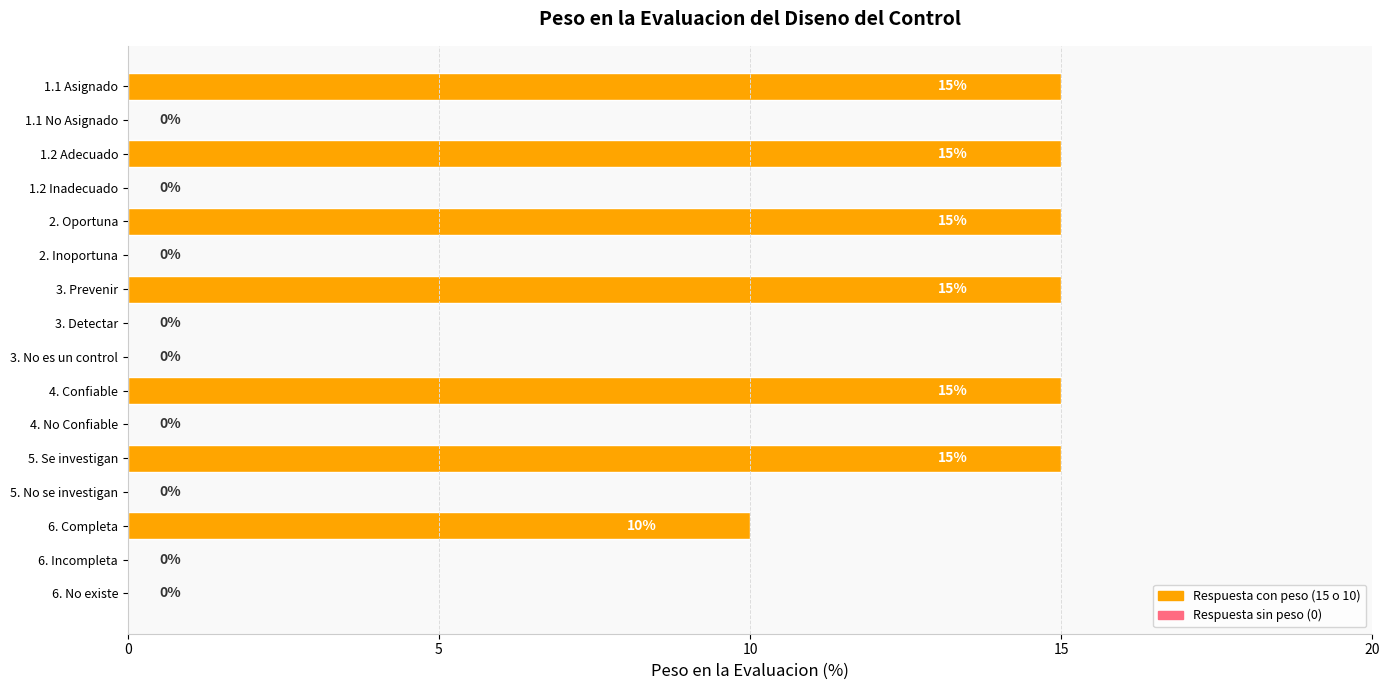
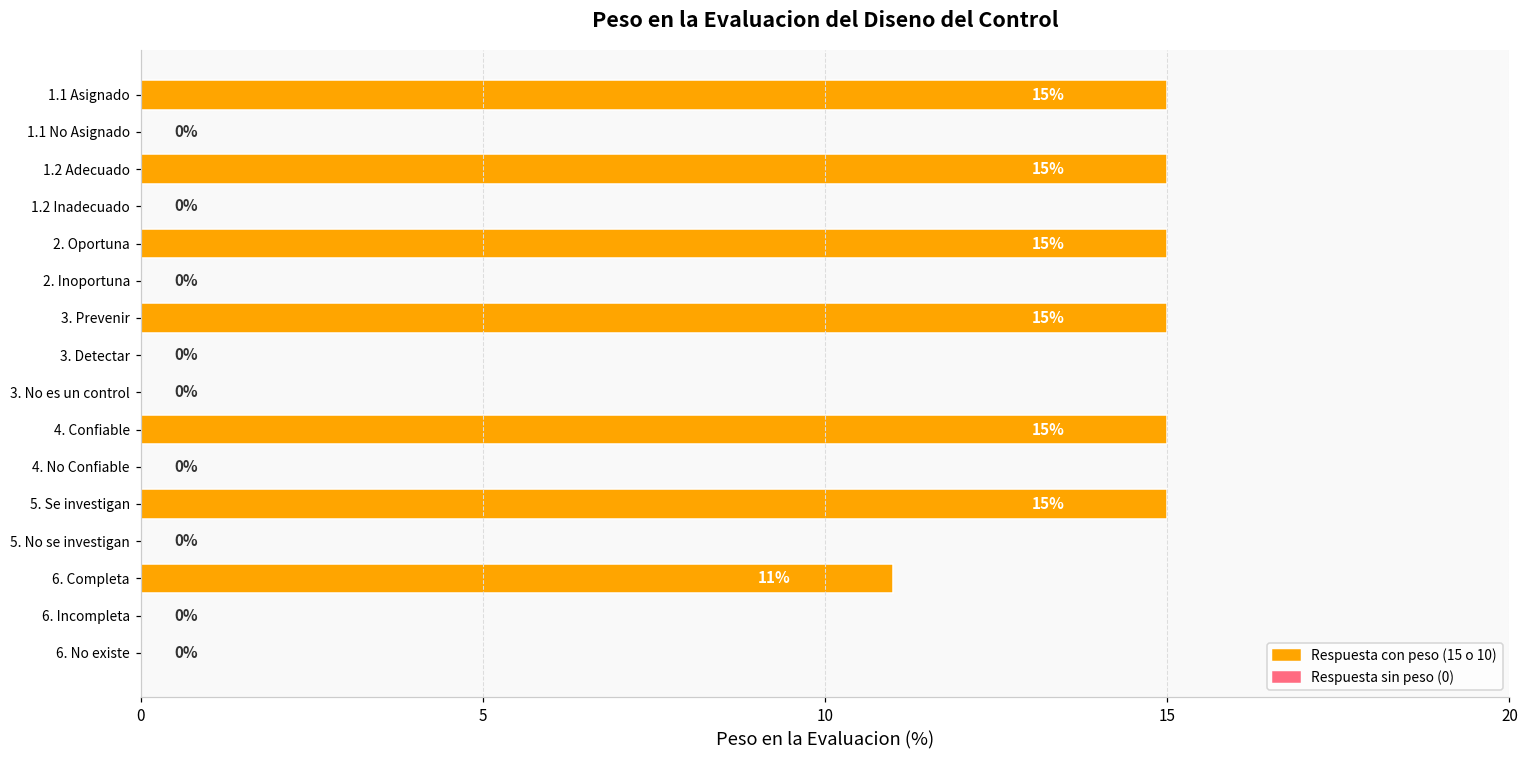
6. Completa: 10% -> 11%
